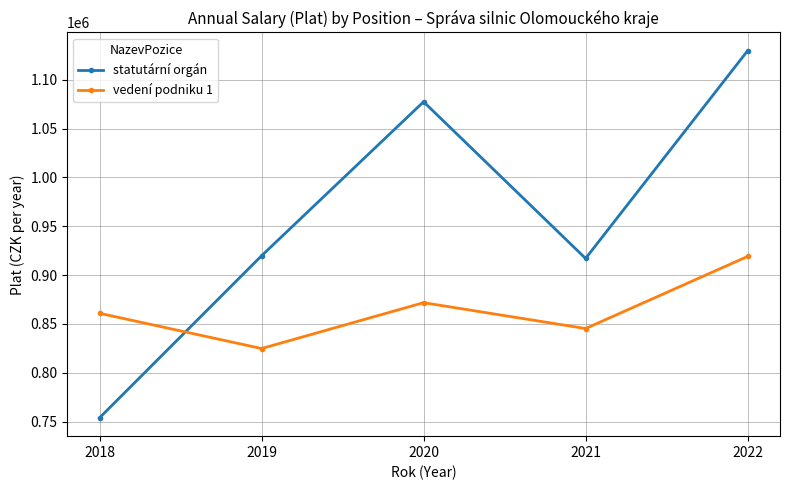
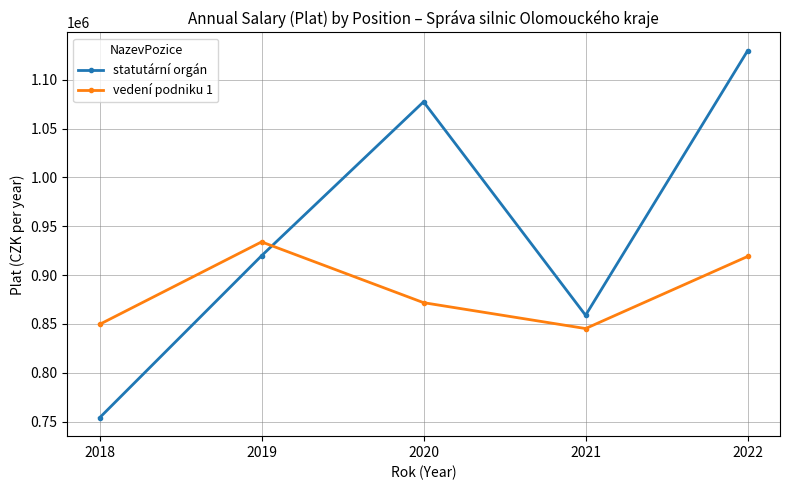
vedení podniku 1, 2018: 860000 -> 850000
vedení podniku 1, 2019: 820000 -> 930000
statutární orgán, 2021: 920000 -> 860000
